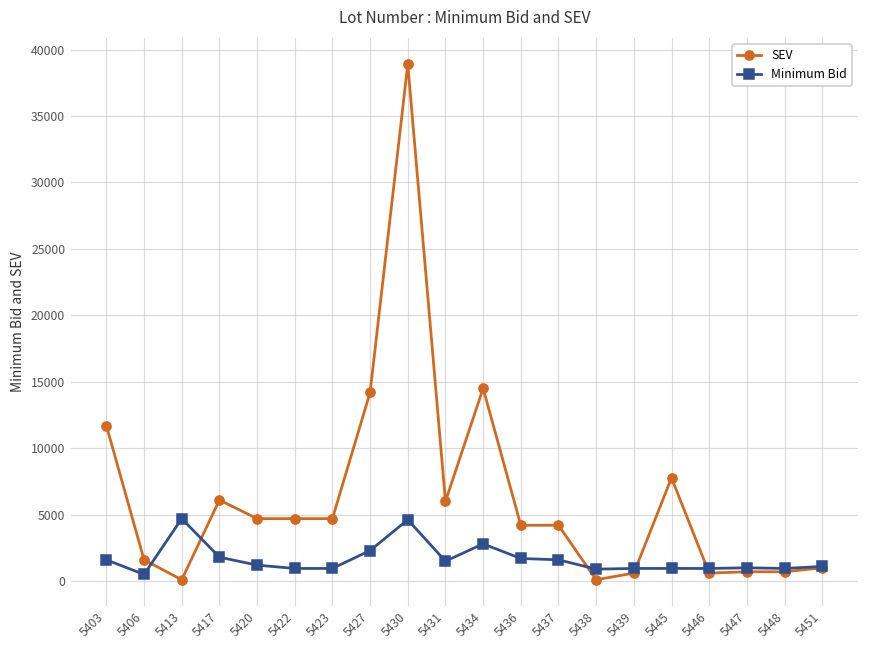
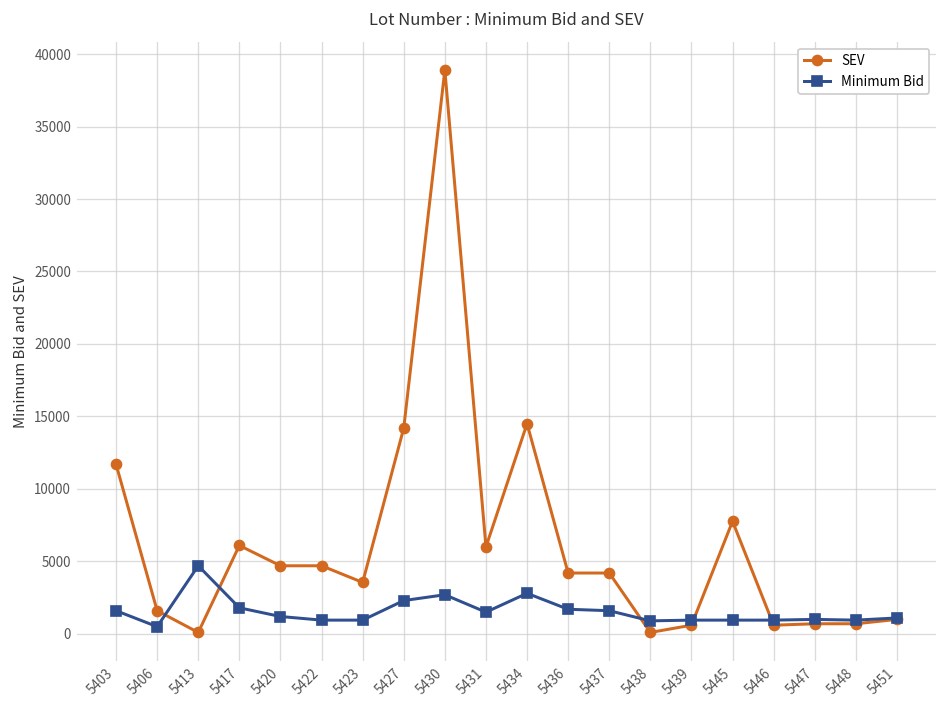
SEV, 5423: 4700 -> 3600
Minimum Bid, 5430: 4600 -> 2700
